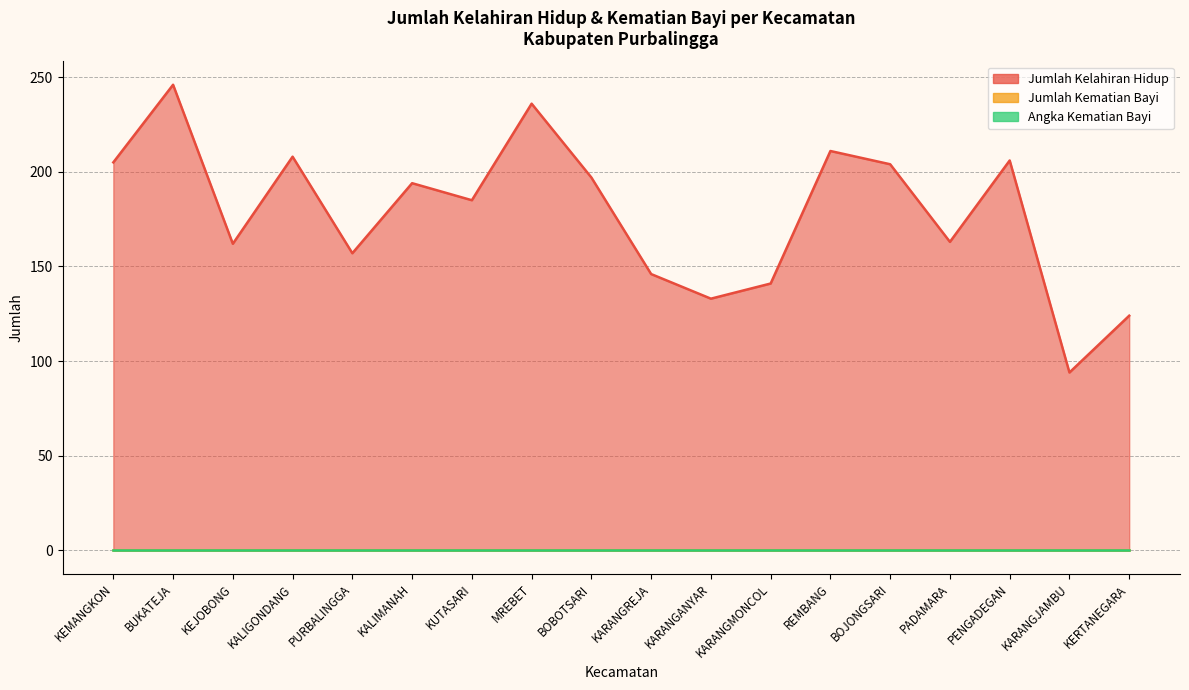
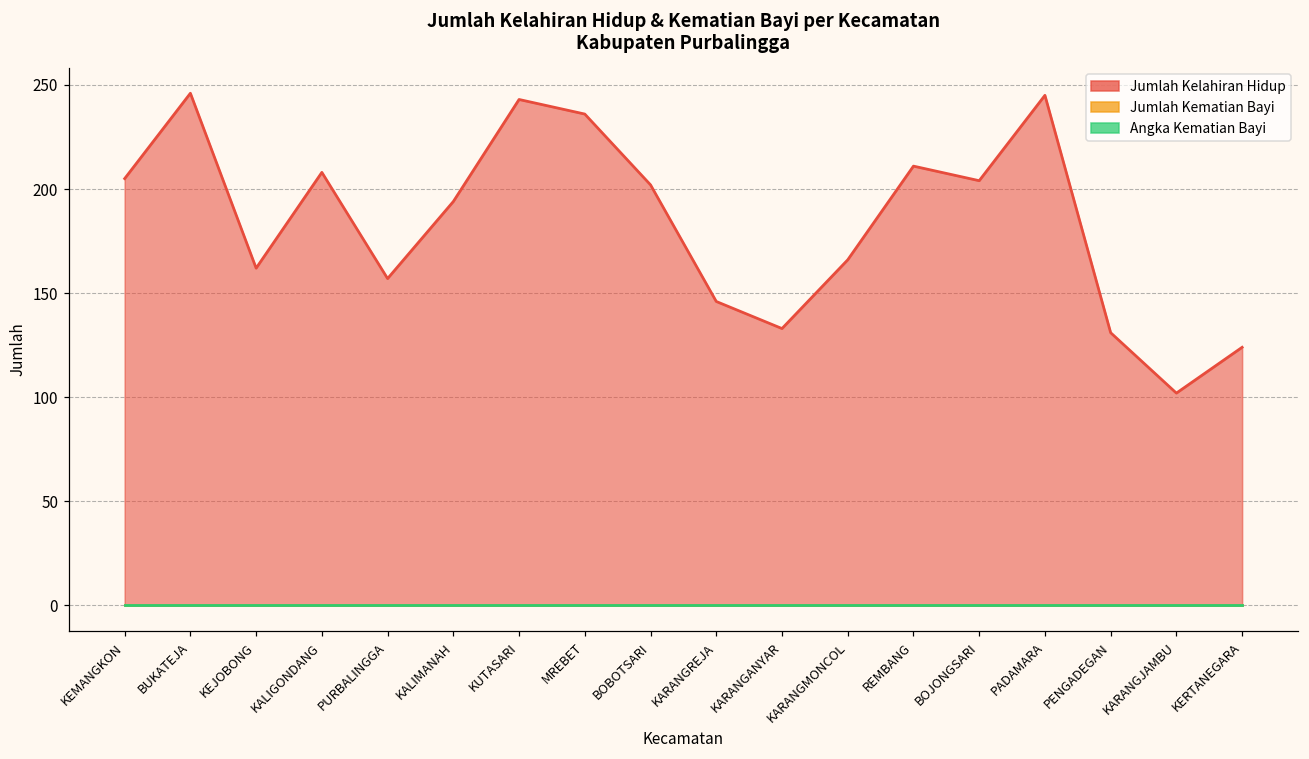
Jumlah Kelahiran Hidup, KUTASARI: 185 -> 243
Jumlah Kelahiran Hidup, BOBOTSARI: 197 -> 202
Jumlah Kelahiran Hidup, KARANGMONCOL: 141 -> 166
Jumlah Kelahiran Hidup, PADAMARA: 163 -> 245
Jumlah Kelahiran Hidup, PENGADEGAN: 206 -> 131
Jumlah Kelahiran Hidup, KARANGJAMBU: 94 -> 102
